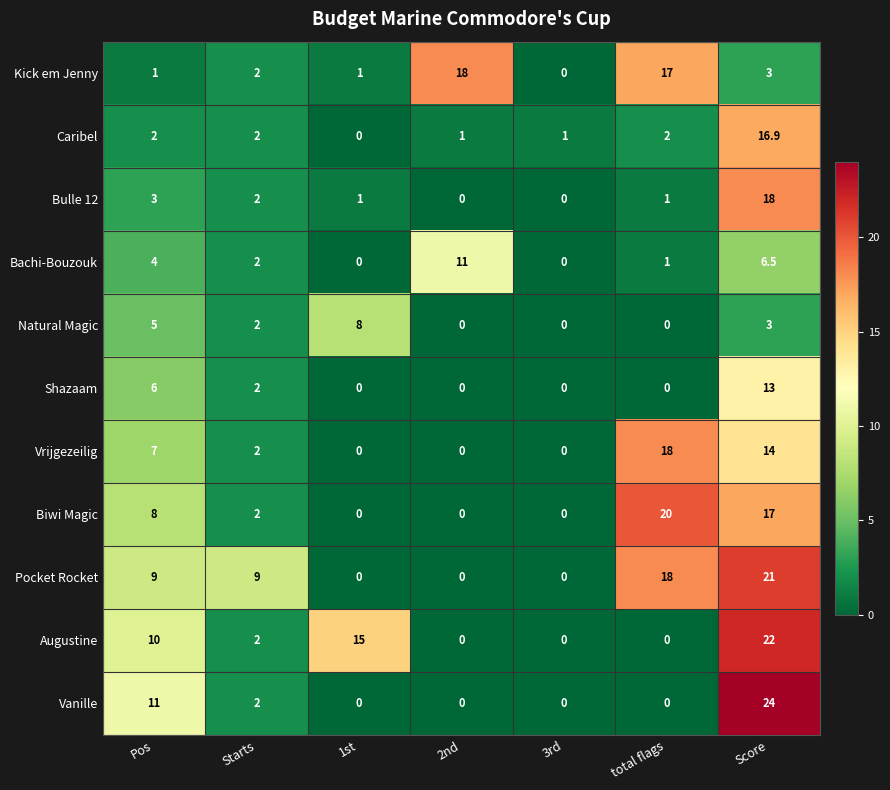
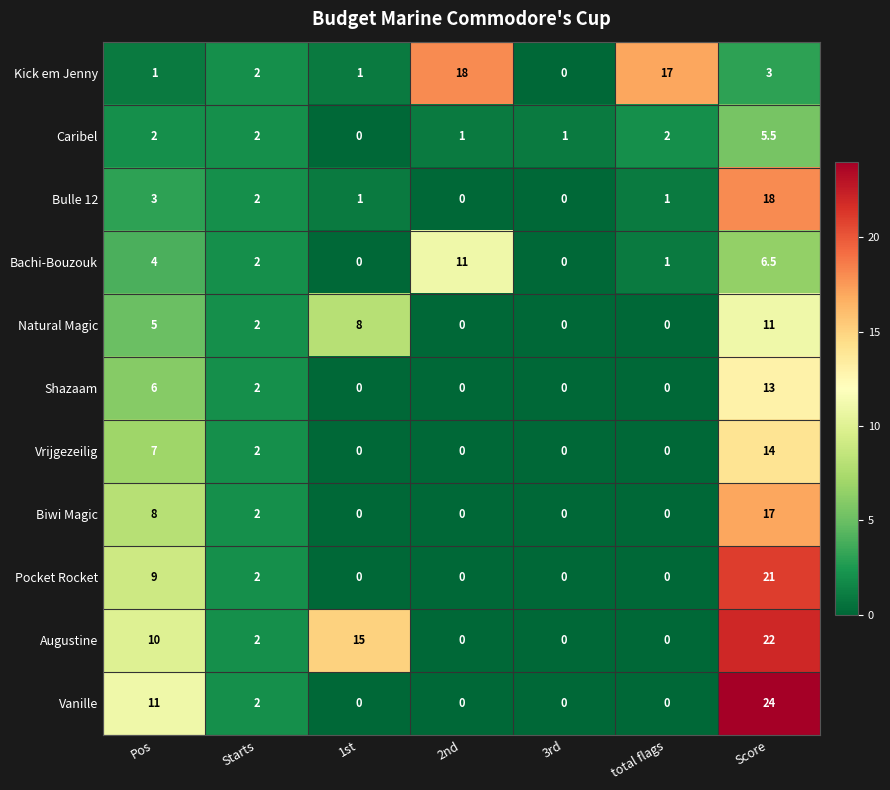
Caribel, Score: 16.9 -> 5.5
Natural Magic, Score: 3 -> 11
Vrijgezeilig, total flags: 18 -> 0
Biwi Magic, total flags: 20 -> 0
Pocket Rocket, Starts: 9 -> 2
Pocket Rocket, total flags: 18 -> 0
